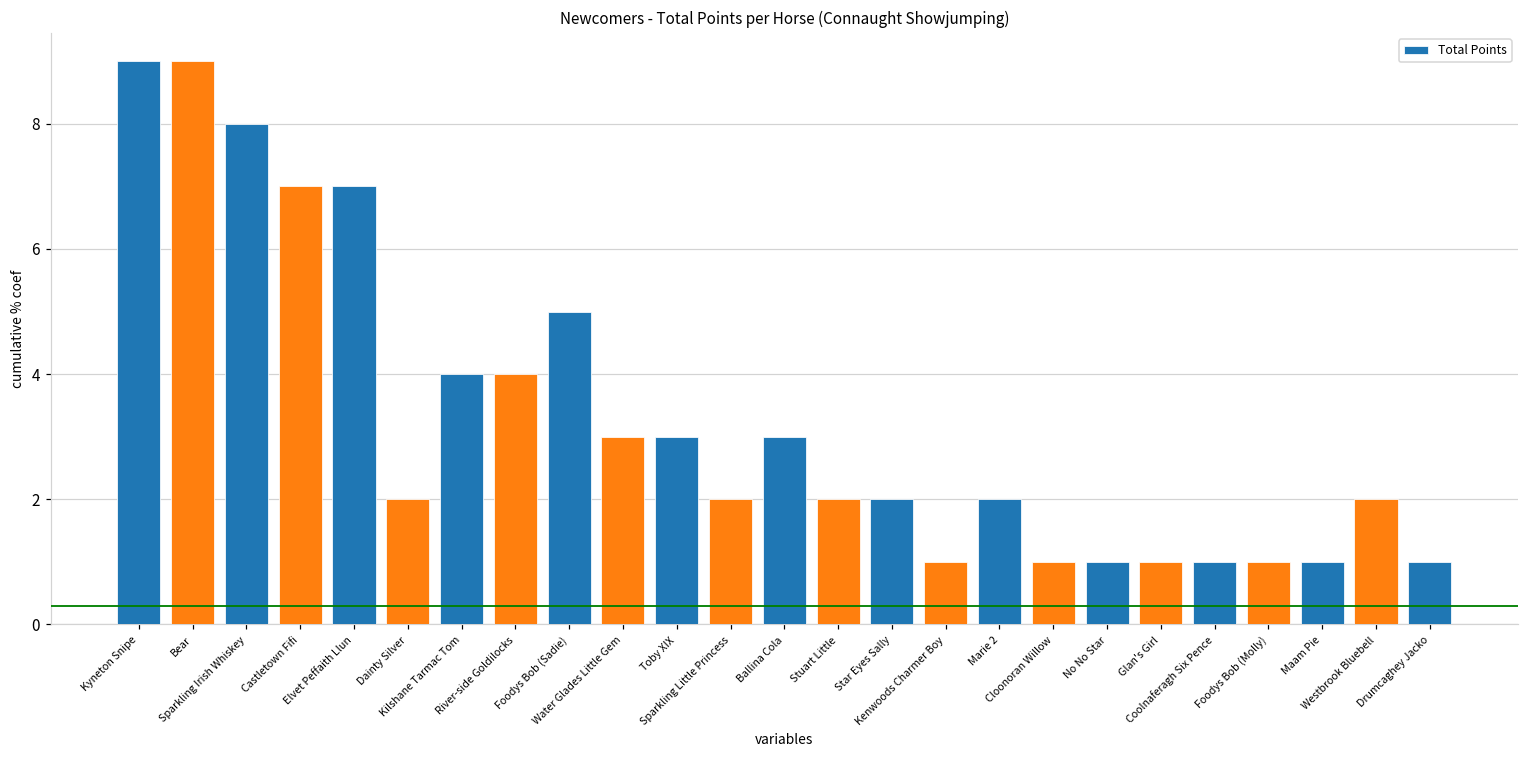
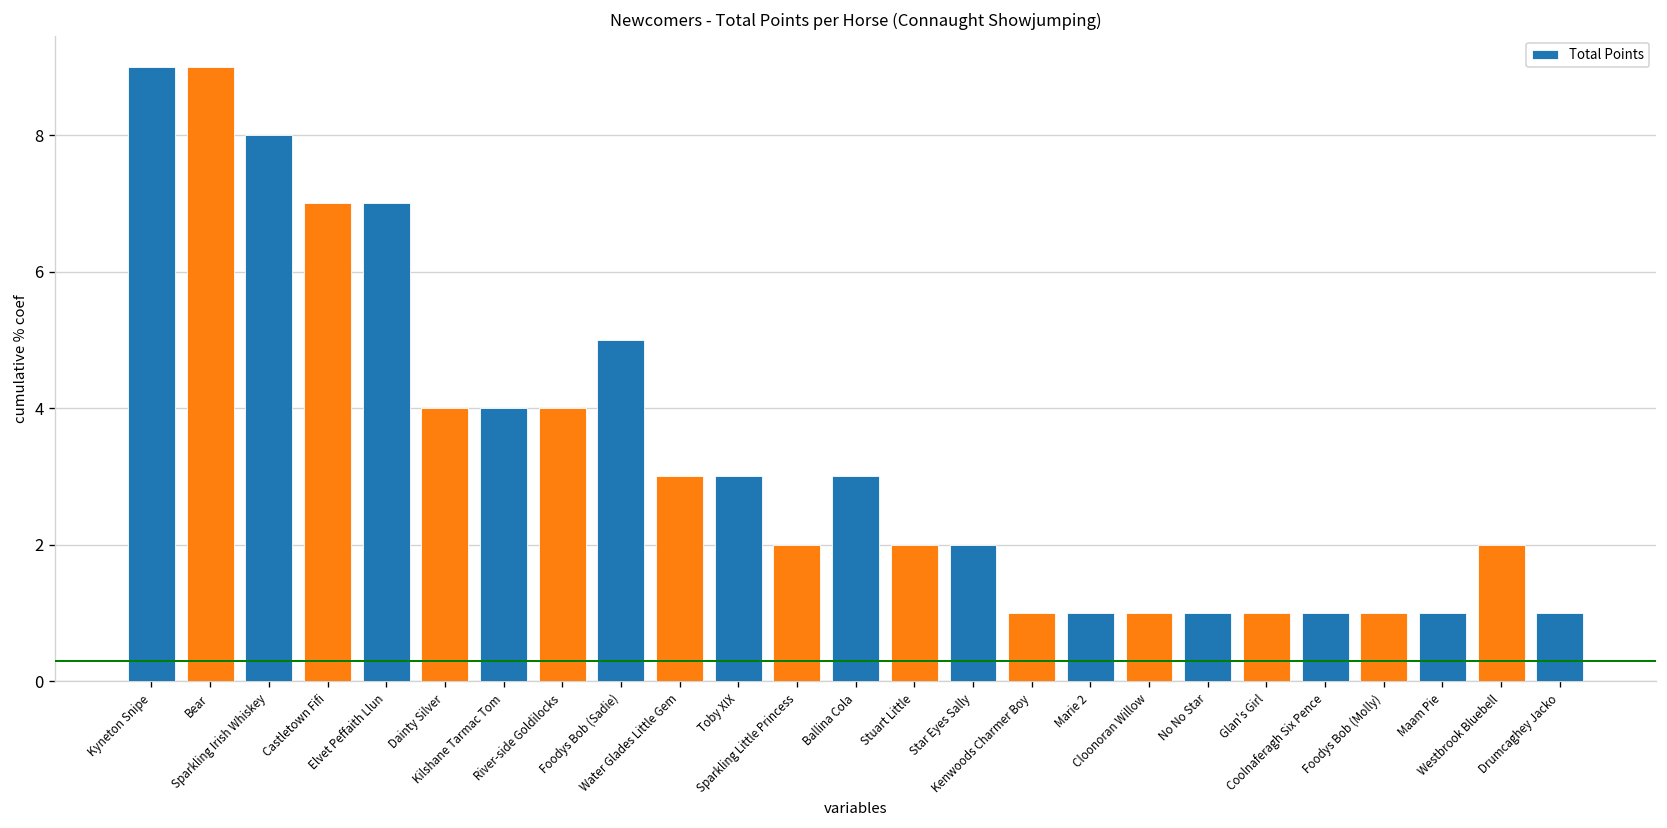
Dainty Silver: 2 -> 4
Marie 2: 2 -> 1
